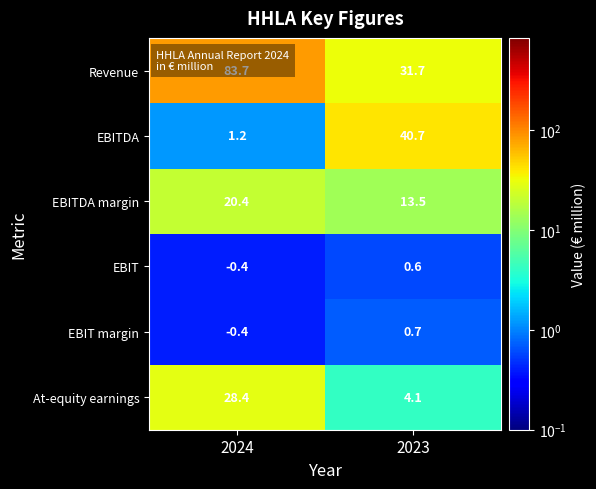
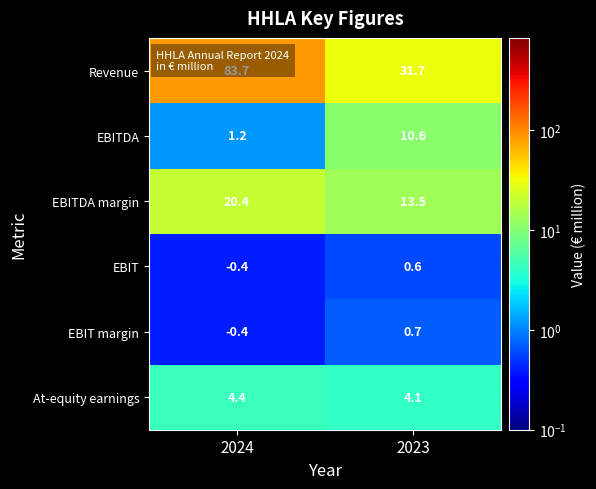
EBITDA, 2023: 40.7 -> 10.6
At-equity earnings, 2024: 28.4 -> 4.4
